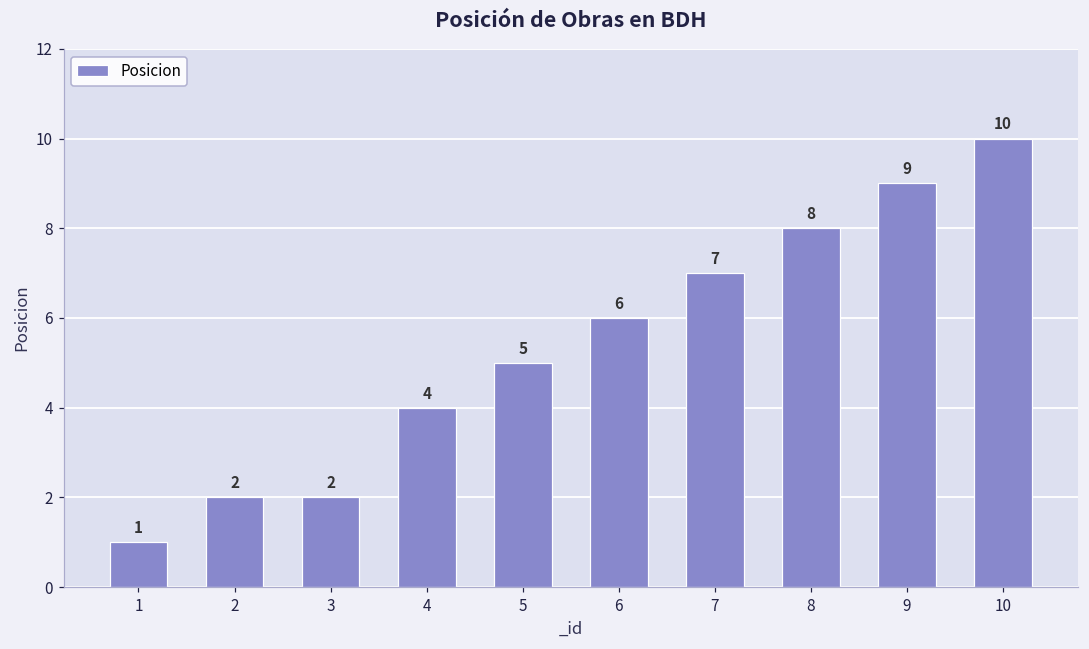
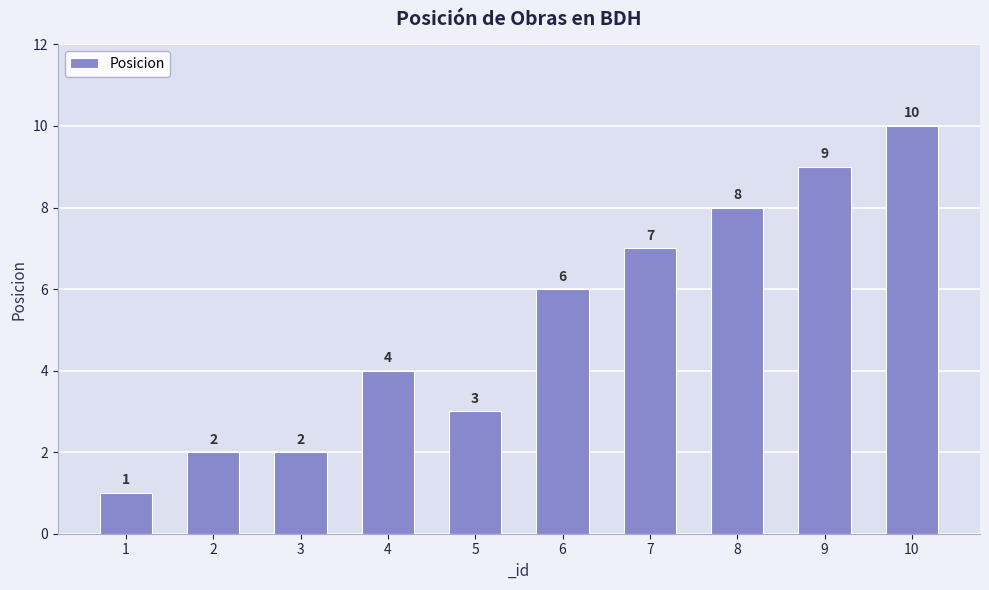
5: 5 -> 3
